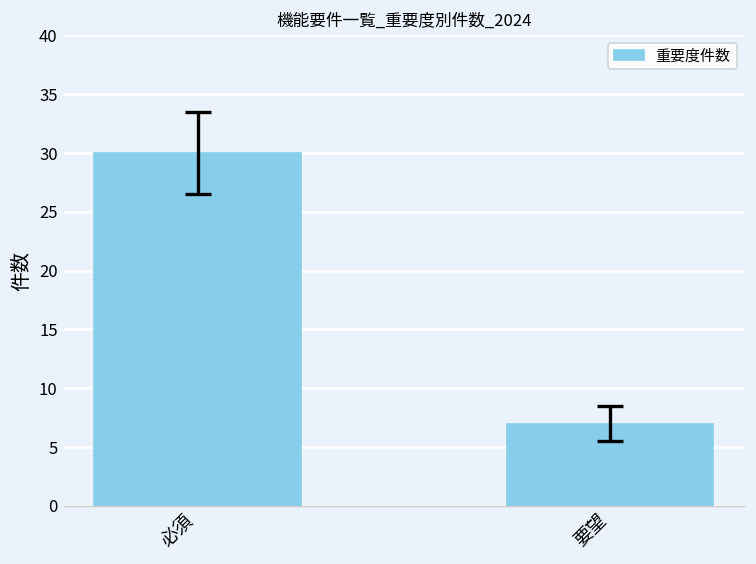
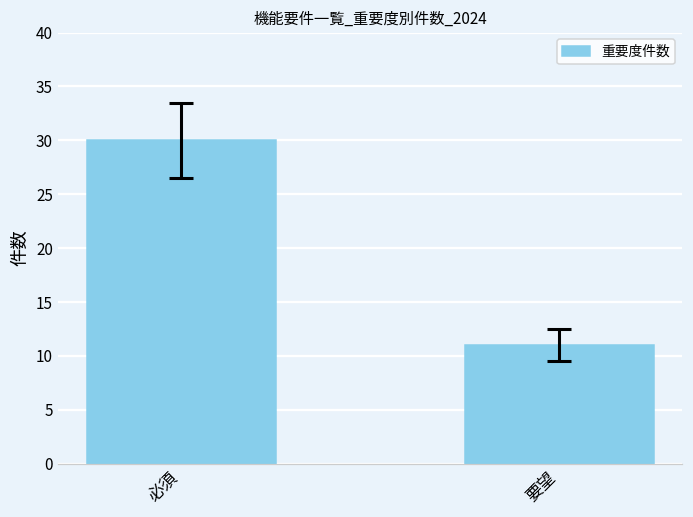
重要度件数, 要望: 7 -> 11
